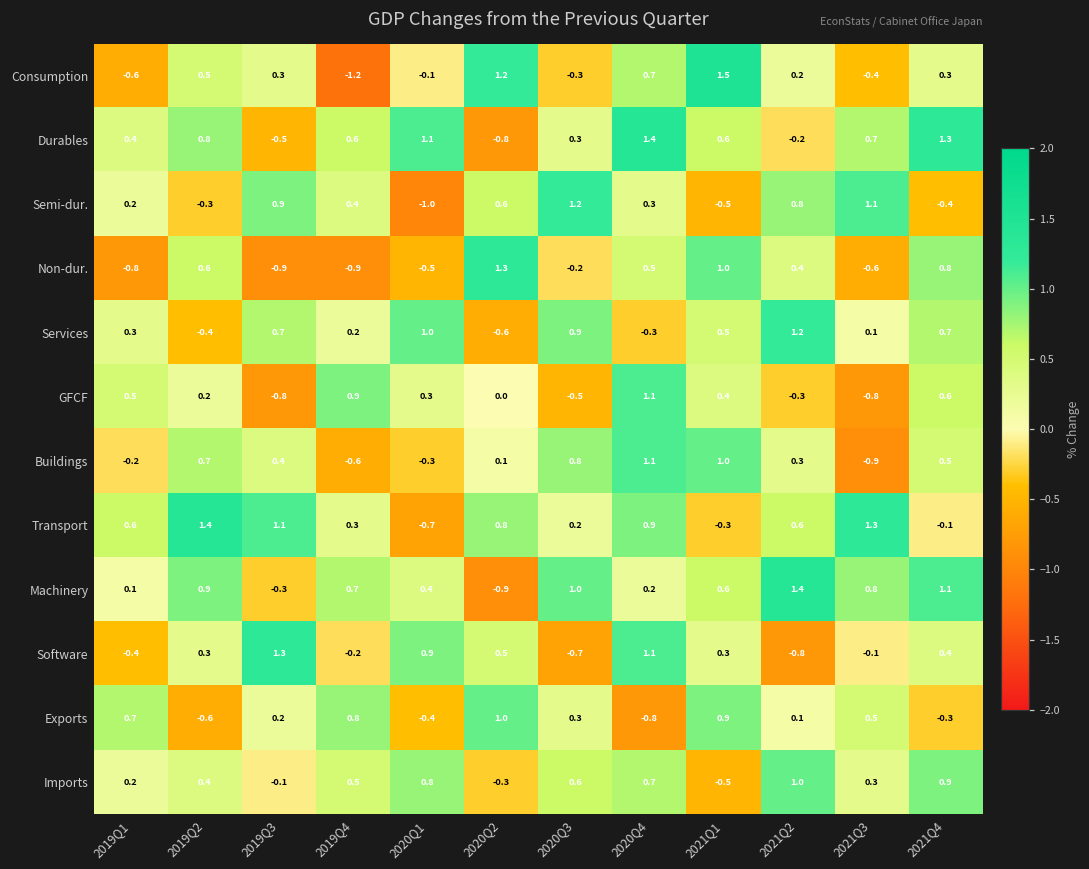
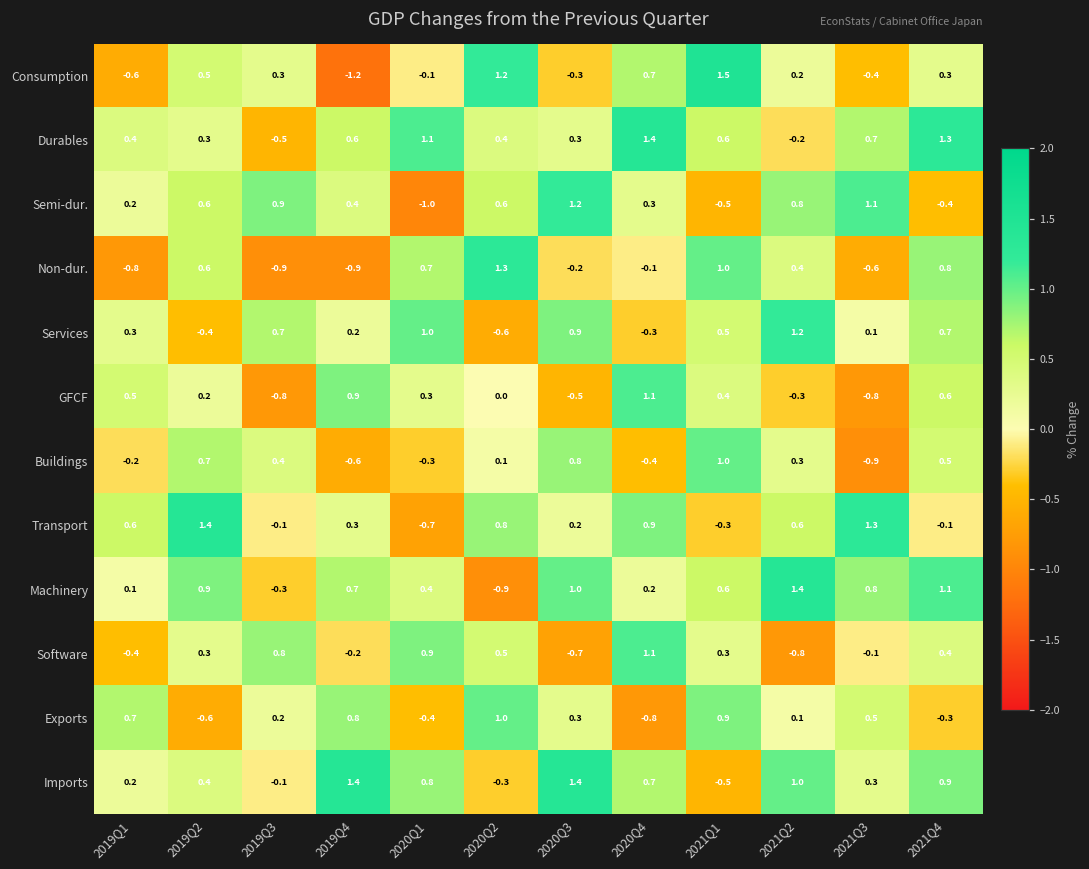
Durables, 2019Q2: 0.8 -> 0.3
Durables, 2020Q2: -0.8 -> 0.4
Semi-dur., 2019Q2: -0.3 -> 0.6
Non-dur., 2020Q1: -0.5 -> 0.7
Non-dur., 2020Q4: 0.5 -> -0.1
Buildings, 2020Q4: 1.1 -> -0.4
Transport, 2019Q3: 1.1 -> -0.1
Software, 2019Q3: 1.3 -> 0.8
Imports, 2019Q4: 0.5 -> 1.4
Imports, 2020Q3: 0.6 -> 1.4
